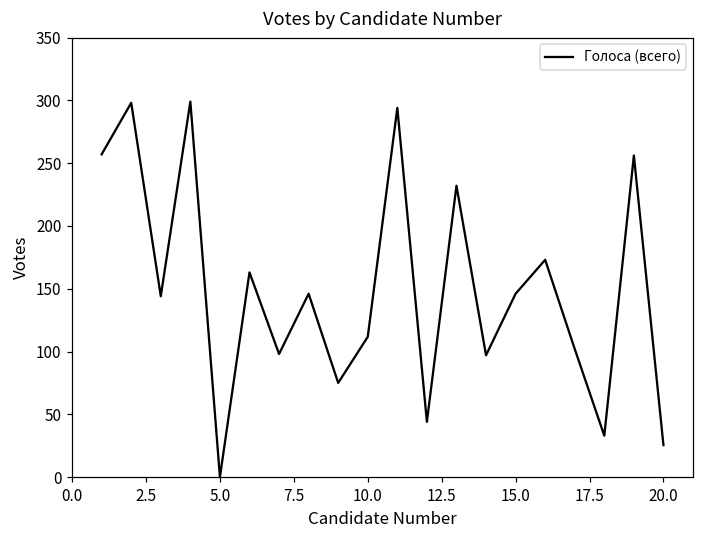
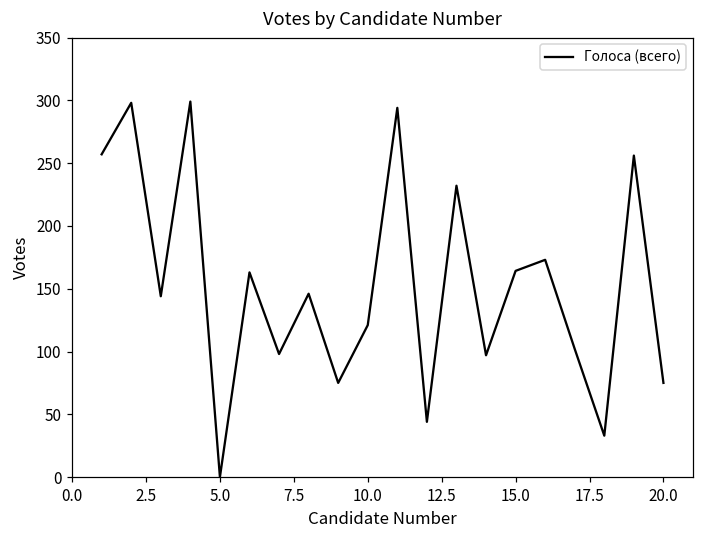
10.0: 112 -> 121
15.0: 146 -> 164
20.0: 26 -> 75
